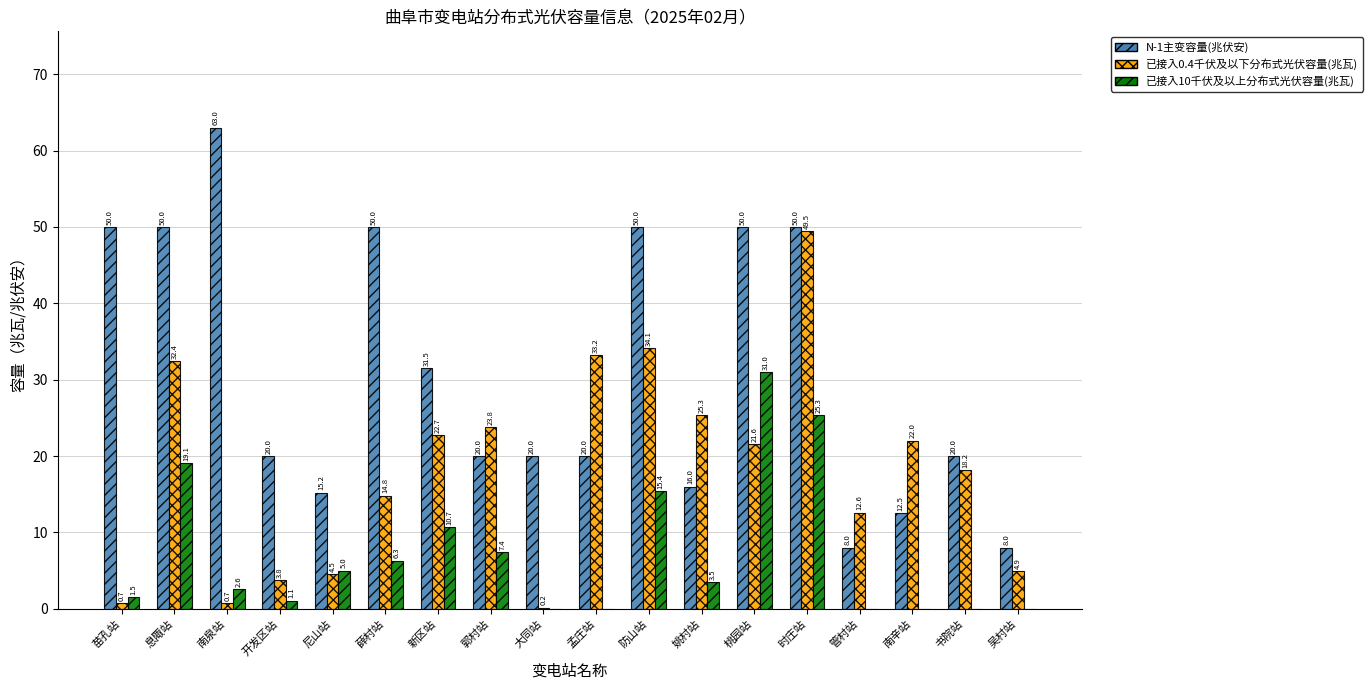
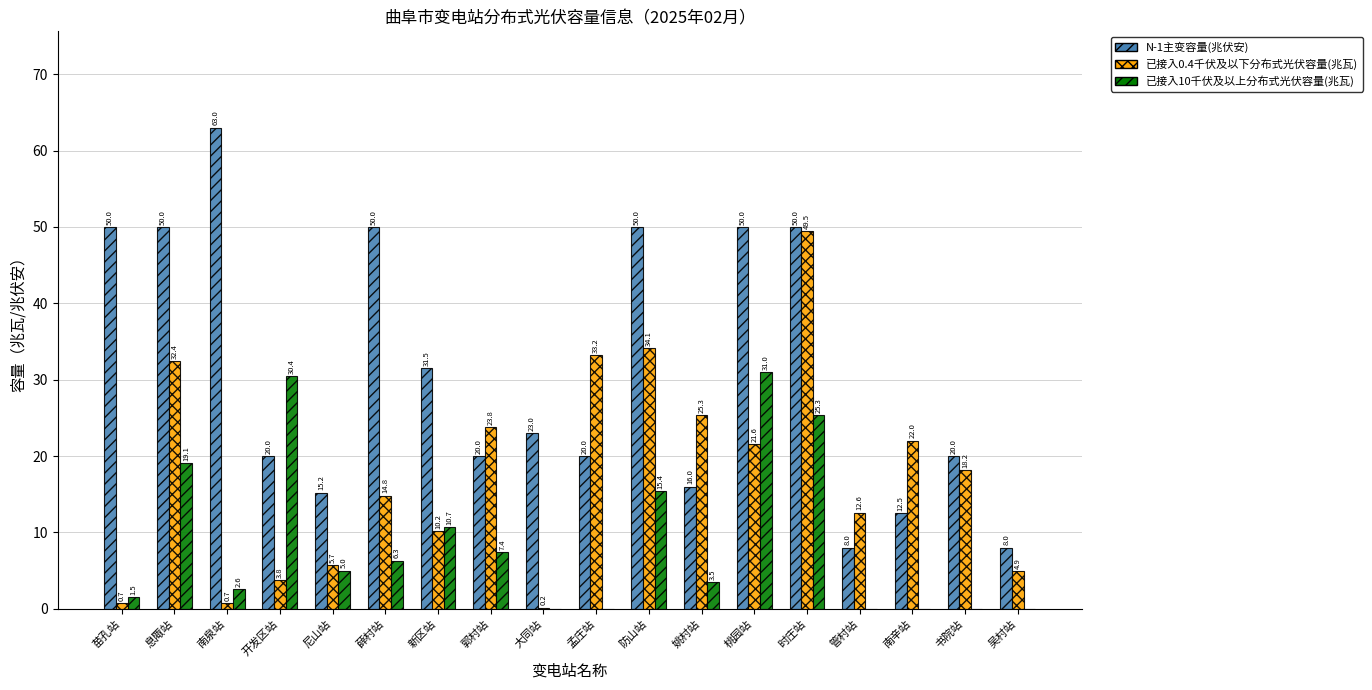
已接入10千伏及以上分布式光伏容量(兆瓦), 开发区站: 1.1 -> 30.4
已接入0.4千伏及以下分布式光伏容量(兆瓦), 尼山站: 4.5 -> 5.7
已接入0.4千伏及以下分布式光伏容量(兆瓦), 新区站: 22.7 -> 10.2
N-1主变容量(兆伏安), 大同站: 20.0 -> 23.0
